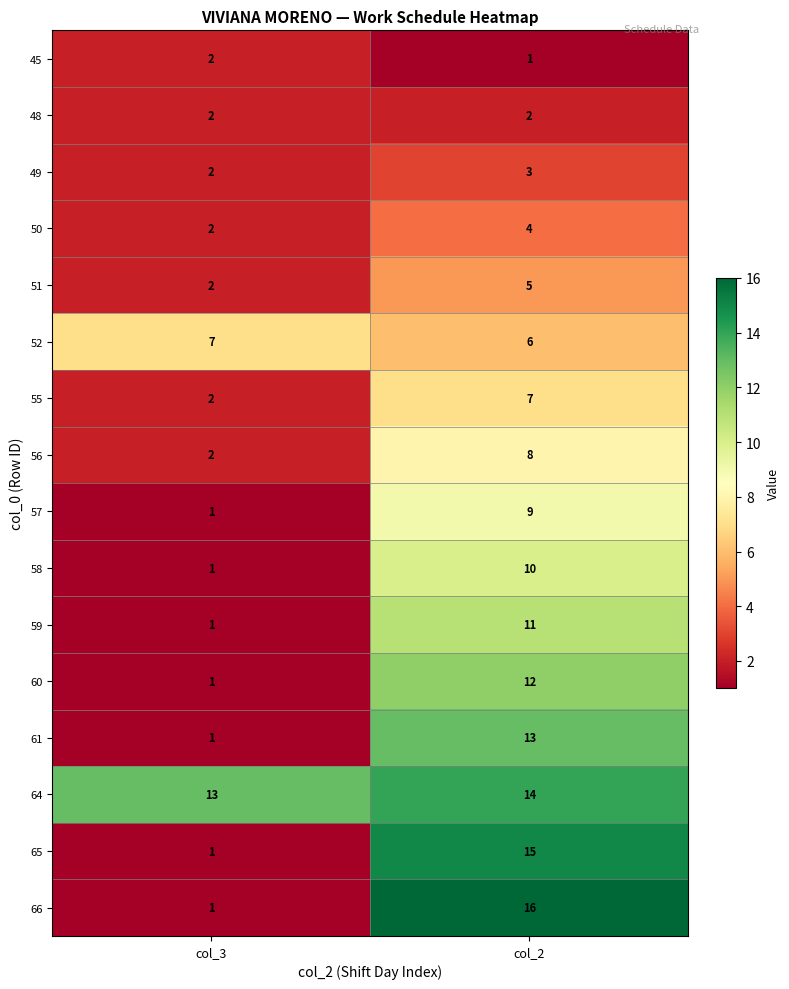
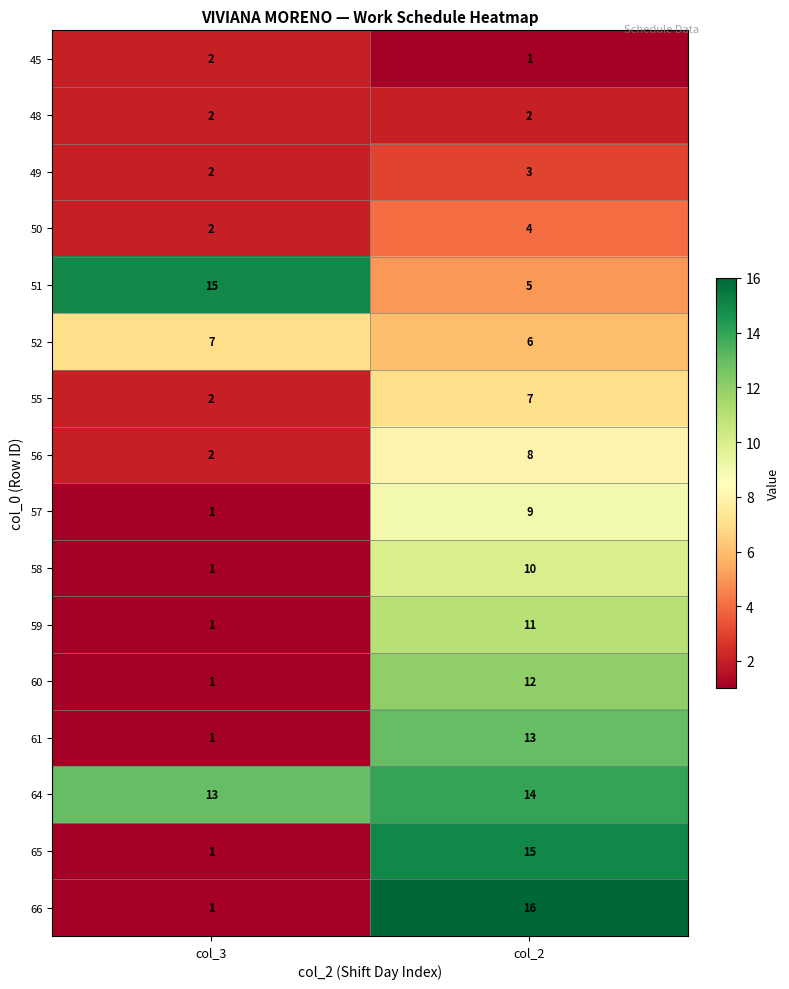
51, col_3: 2 -> 15
